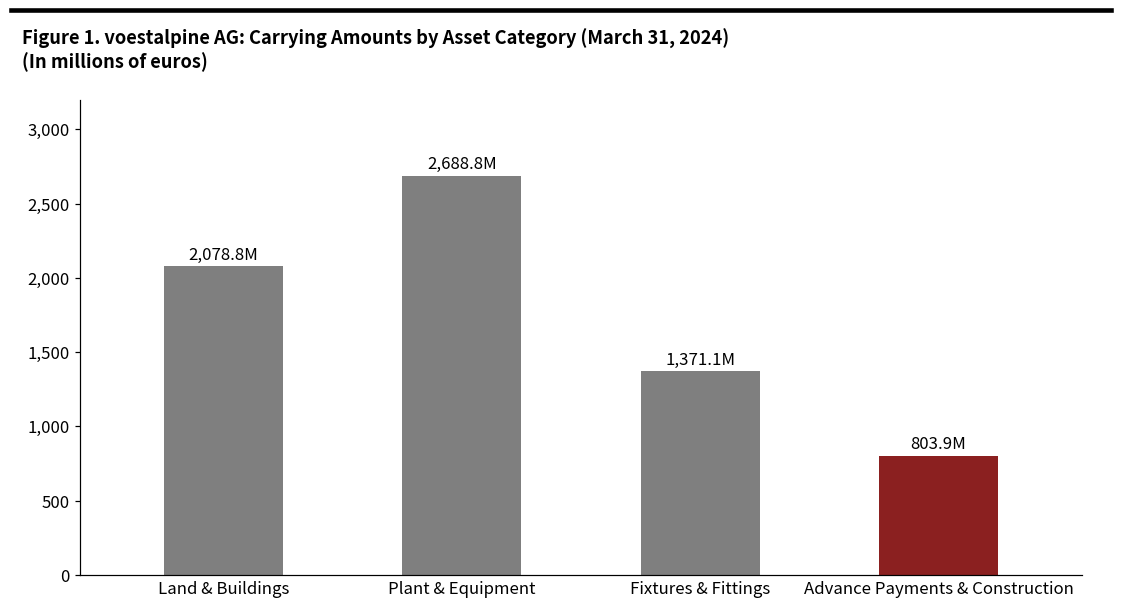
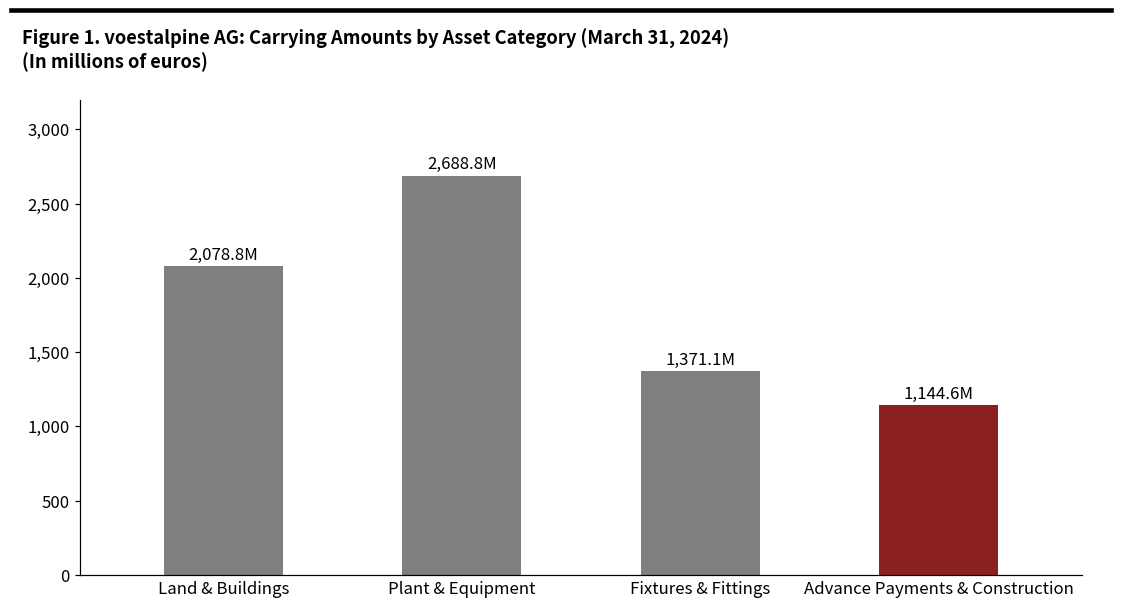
Advance Payments & Construction: 803.9M -> 1,144.6M
